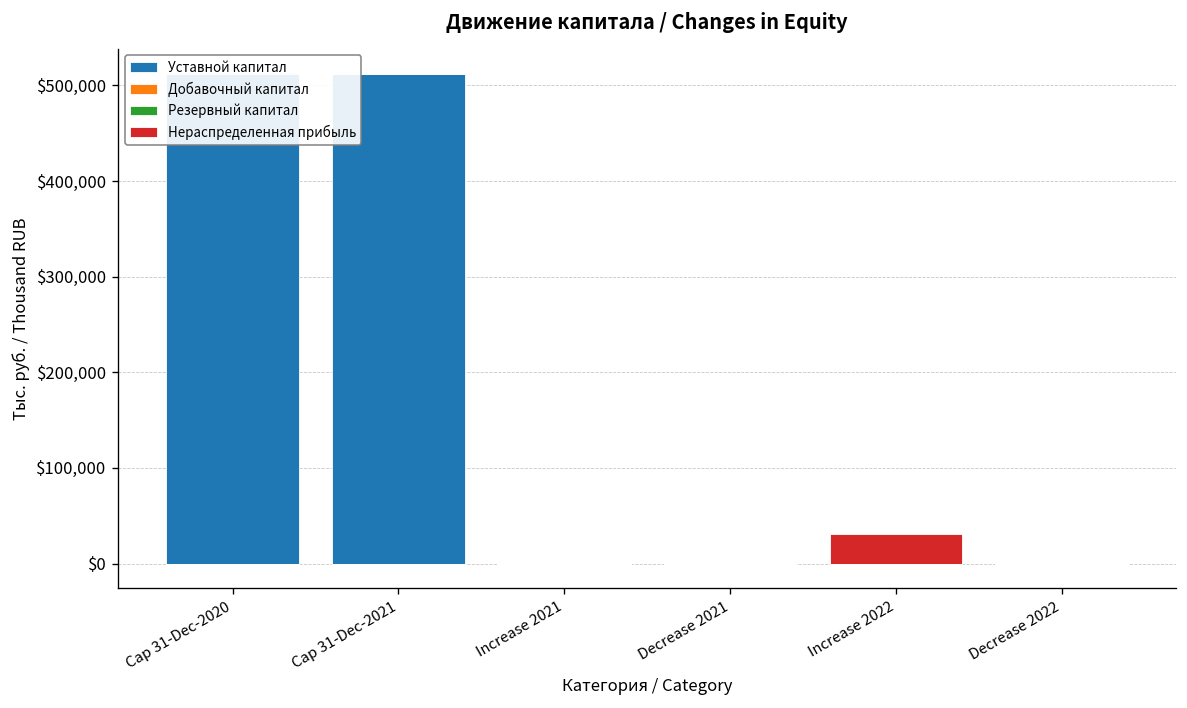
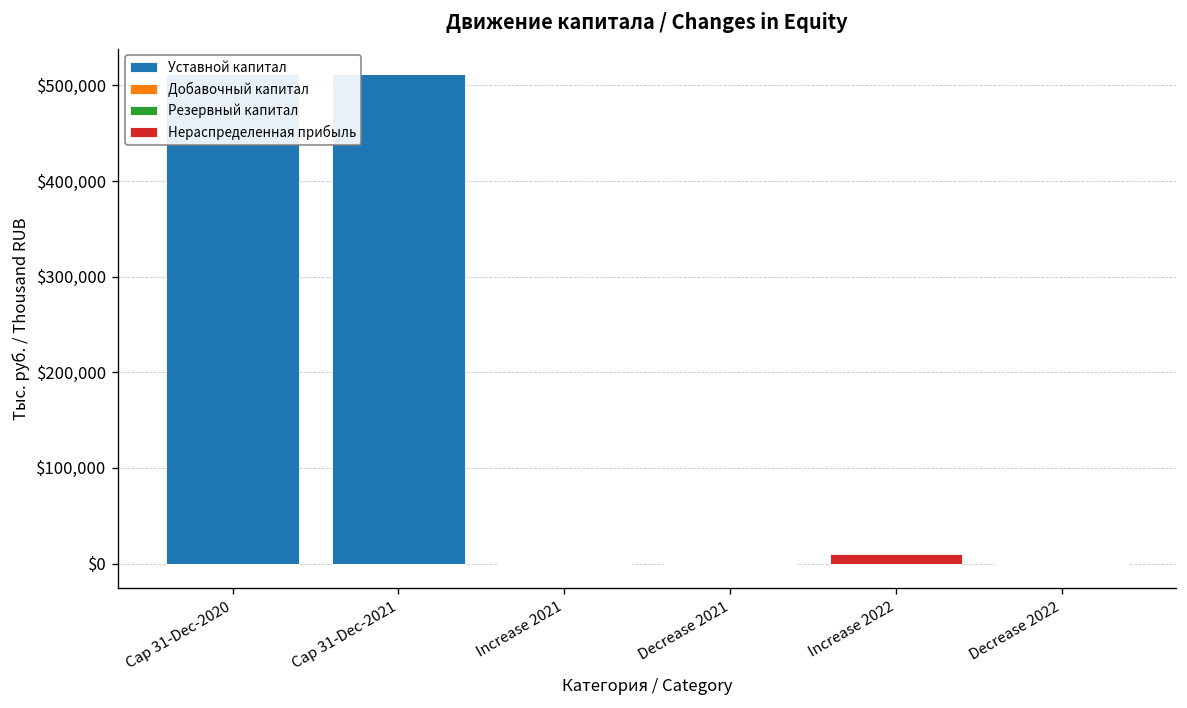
Нераспределенная прибыль, Increase 2022: $30,000 -> $10,000
